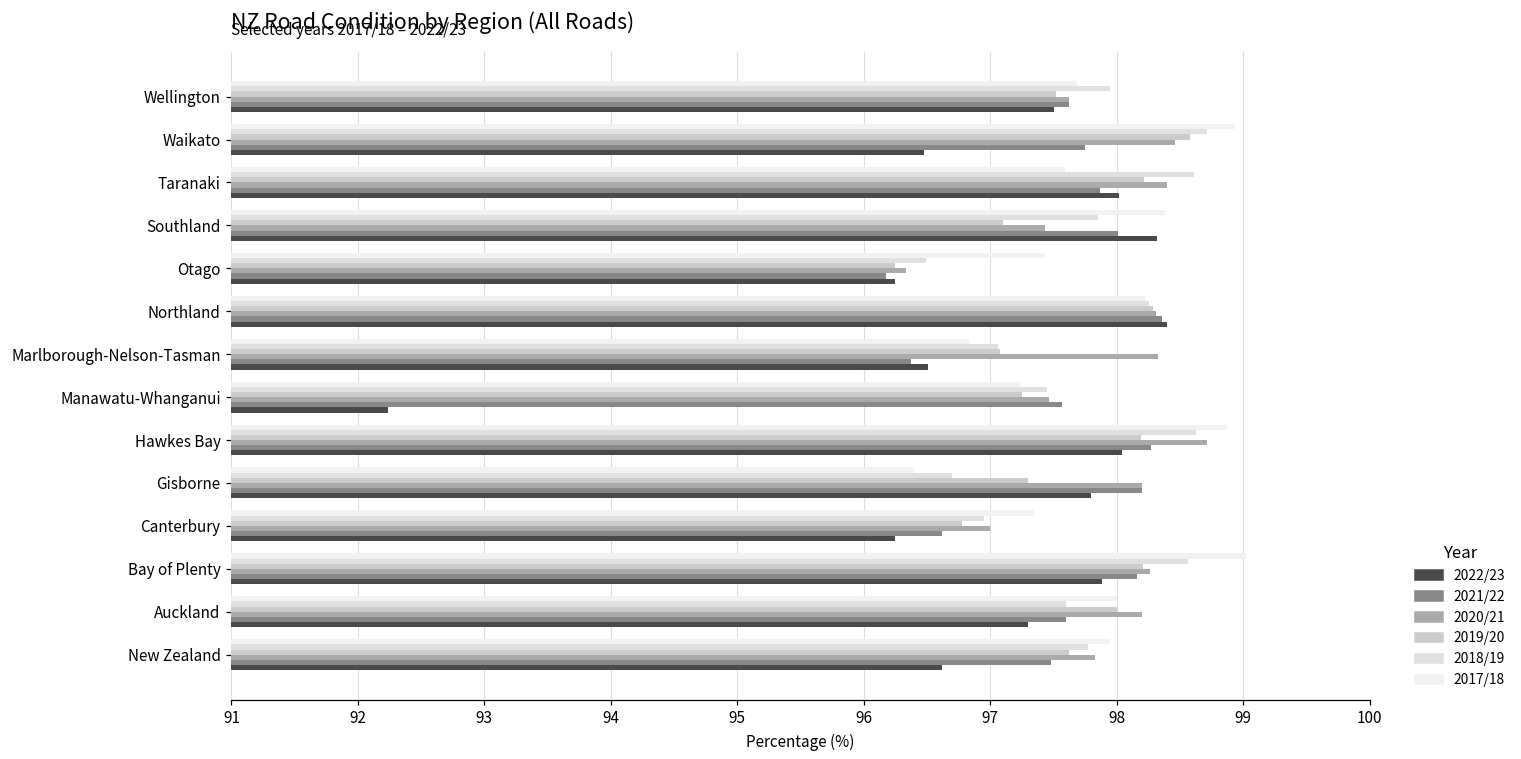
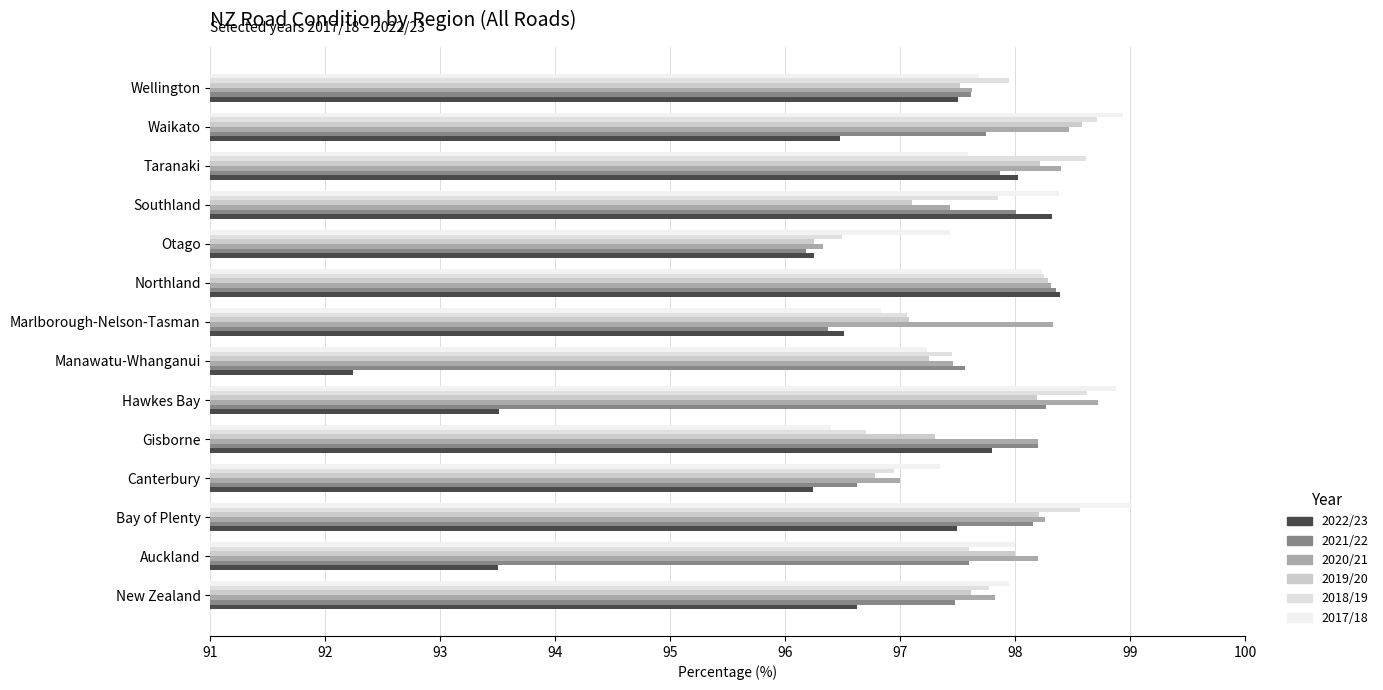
2022/23, Hawkes Bay: 98.04 -> 93.51
2022/23, Bay of Plenty: 97.88 -> 97.49
2022/23, Auckland: 97.3 -> 93.5
